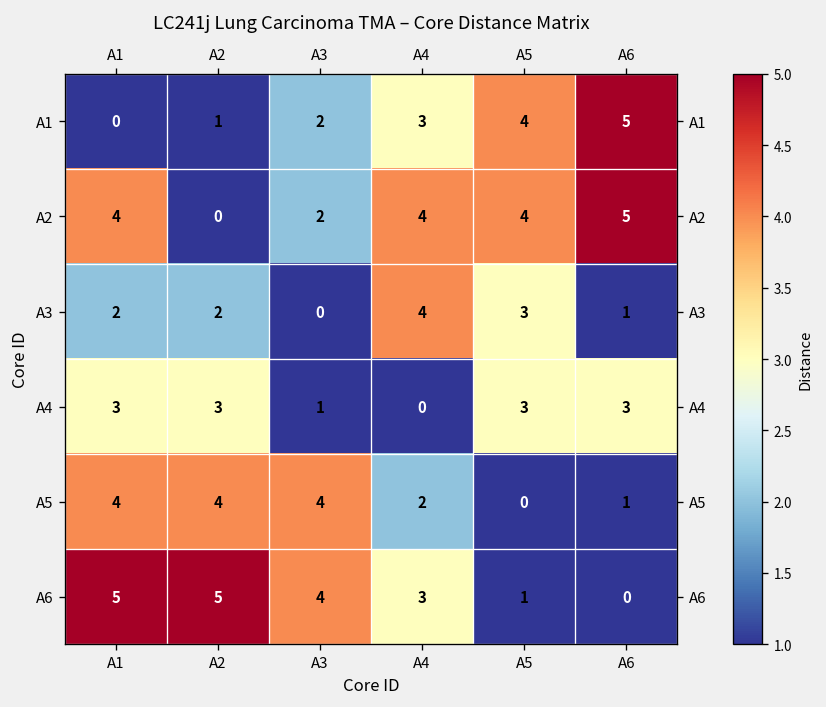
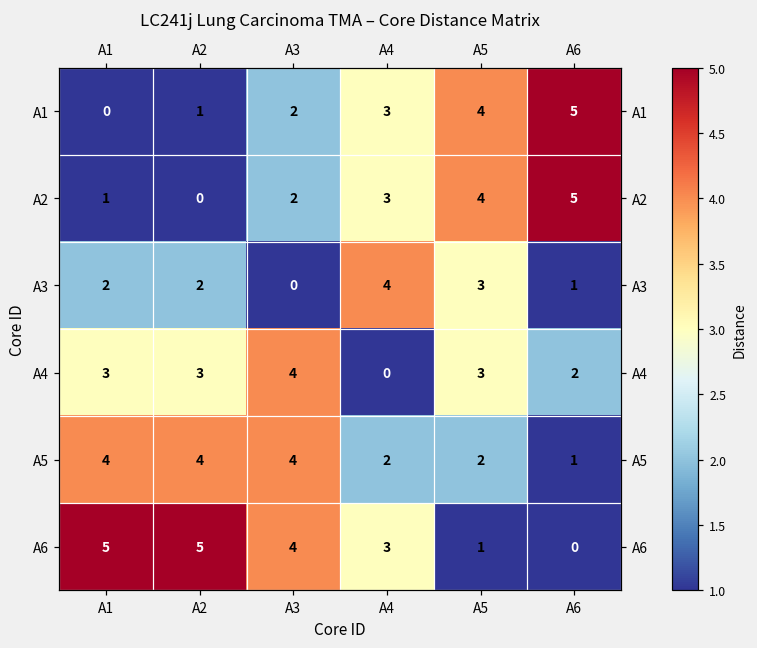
A2, A1: 4 -> 1
A2, A4: 4 -> 3
A4, A3: 1 -> 4
A4, A6: 3 -> 2
A5, A5: 0 -> 2
